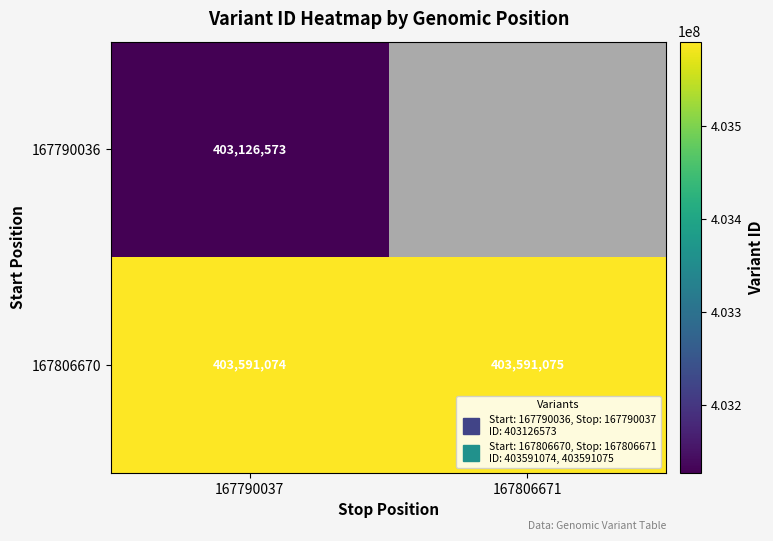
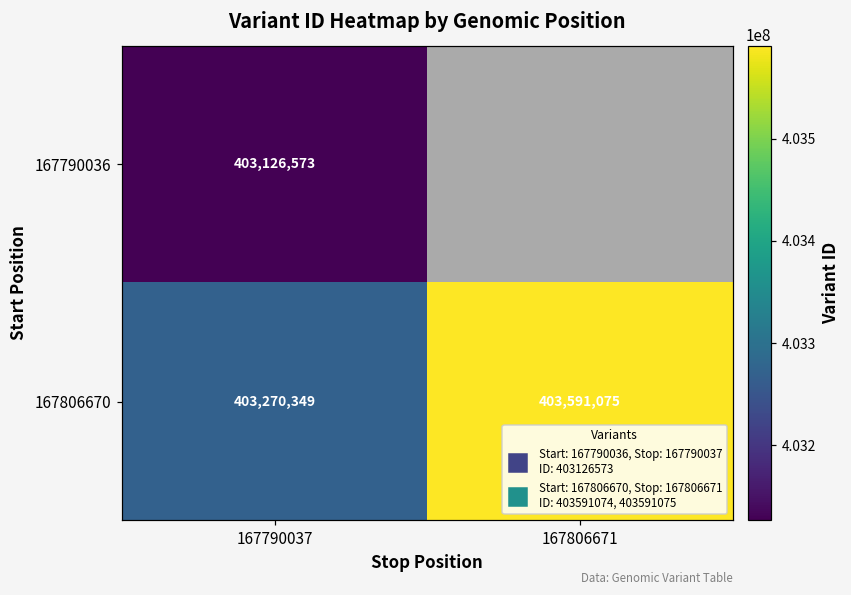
167806670, 167790037: 403,591,074 -> 403,270,349
